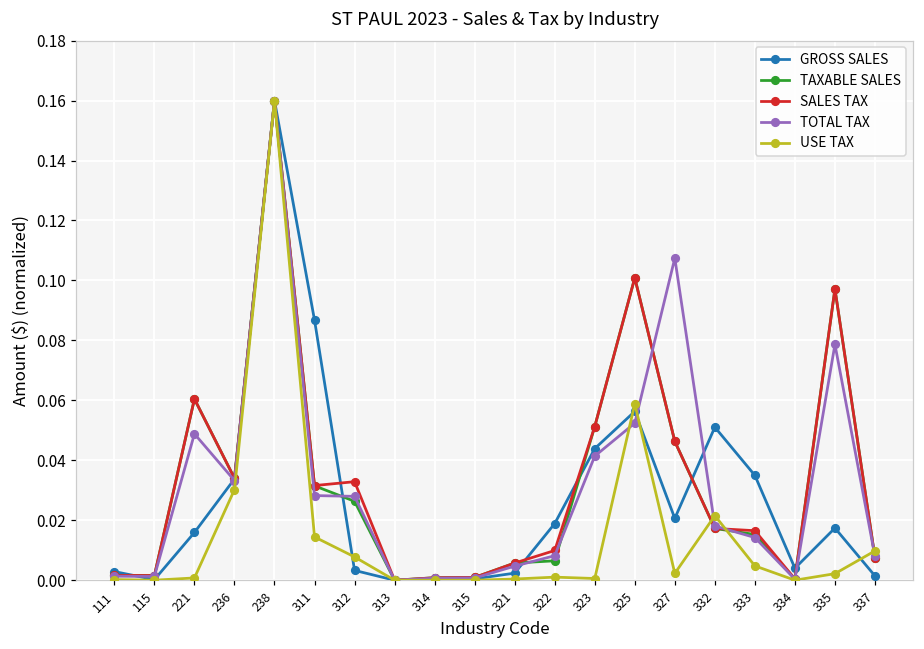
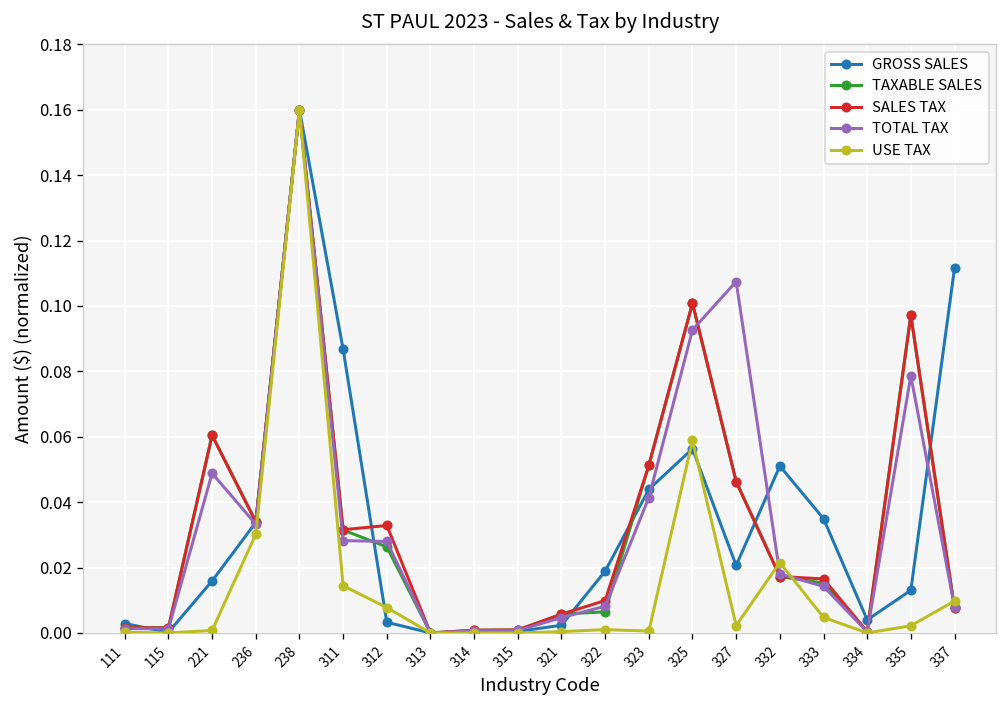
TOTAL TAX, 325: 0.052 -> 0.093
GROSS SALES, 335: 0.017 -> 0.013
GROSS SALES, 337: 0.001 -> 0.112
